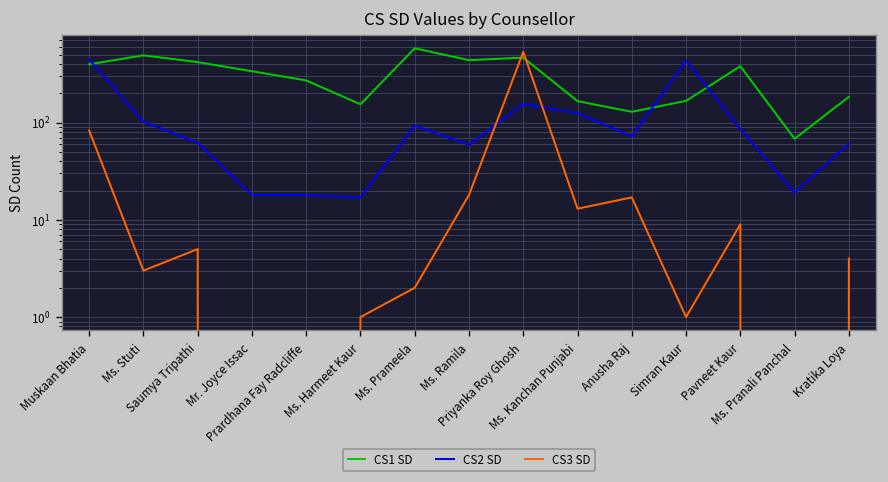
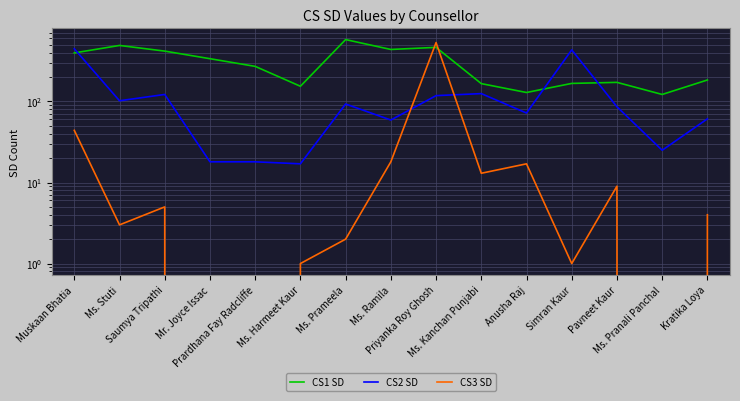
CS3 SD, Muskaan Bhatia: 80 -> 40
CS2 SD, Saumya Tripathi: 60 -> 120
CS2 SD, Priyanka Roy Ghosh: 160 -> 120
CS1 SD, Pavneet Kaur: 400 -> 170
CS1 SD, Ms. Pranali Panchal: 70 -> 120
CS2 SD, Ms. Pranali Panchal: 19 -> 25
